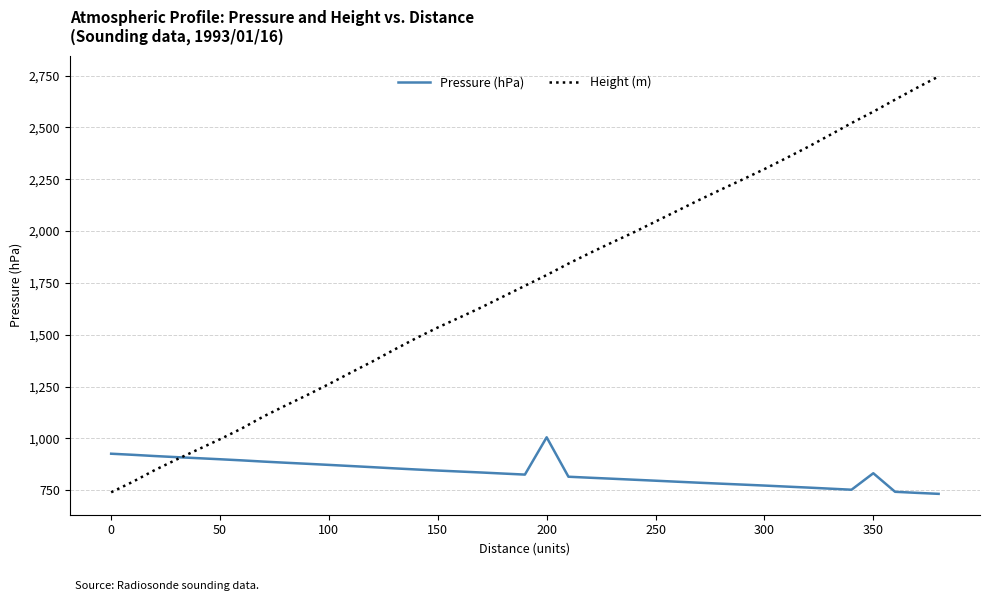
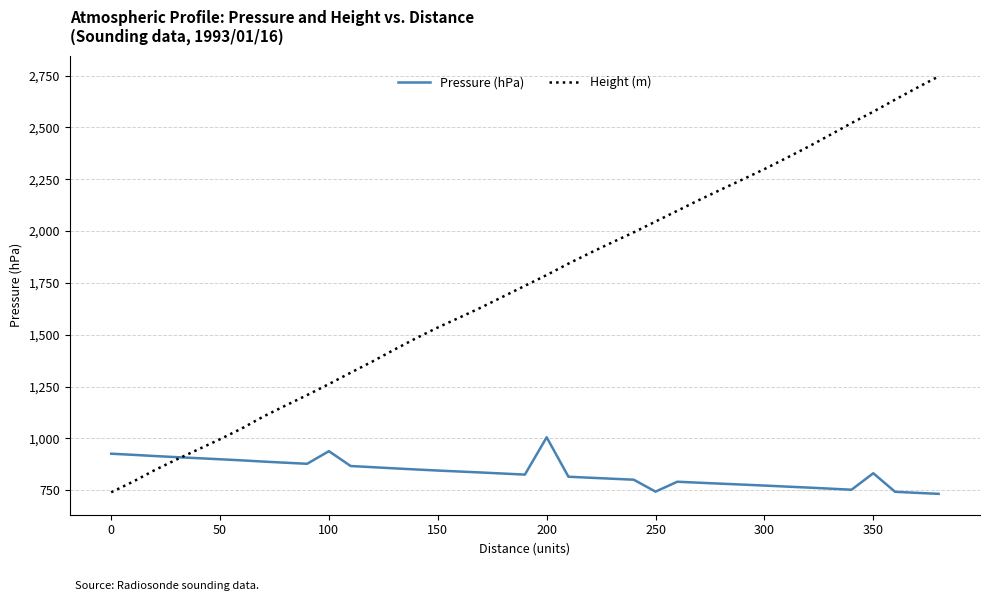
Pressure (hPa), 100: 870 -> 940
Pressure (hPa), 250: 800 -> 740
